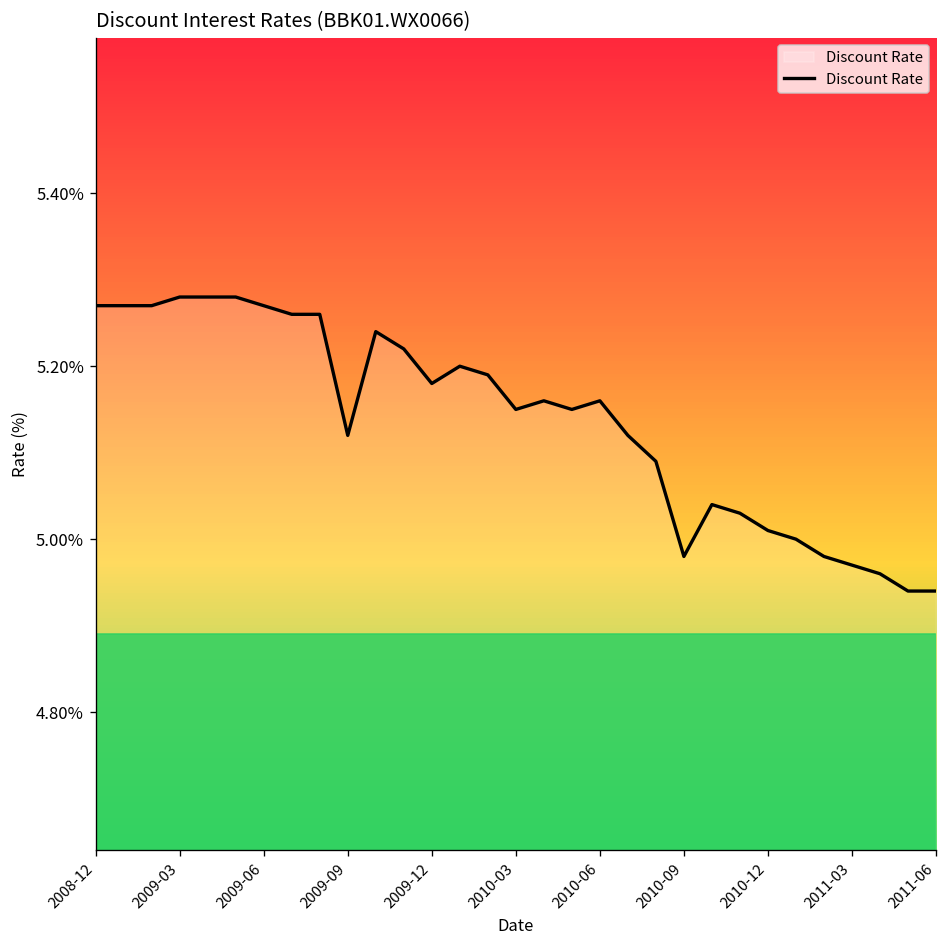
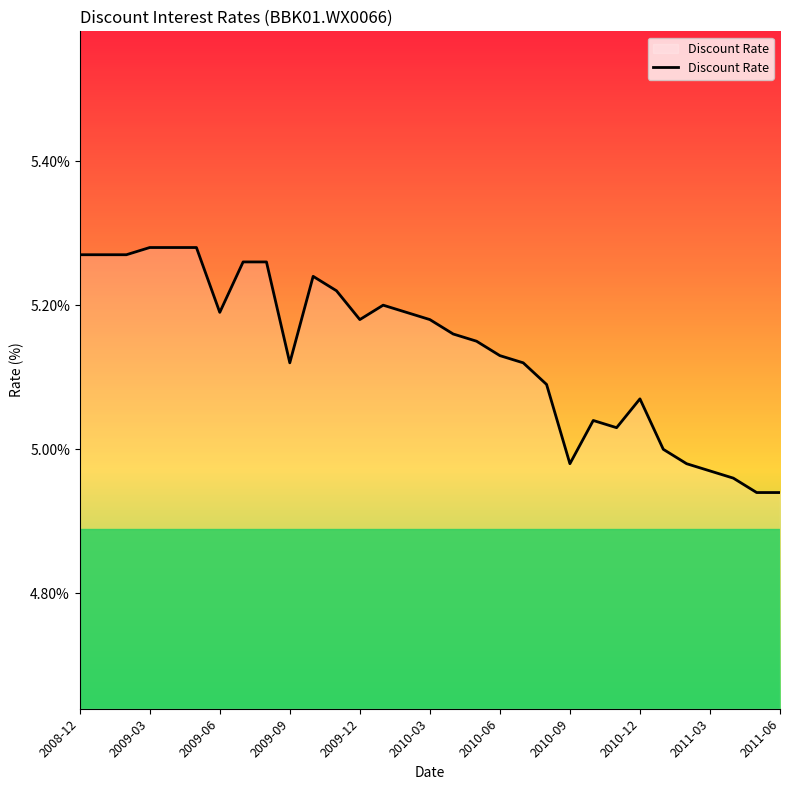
2009-06: 5.27% -> 5.19%
2010-03: 5.15% -> 5.18%
2010-06: 5.16% -> 5.13%
2010-12: 5.01% -> 5.07%
